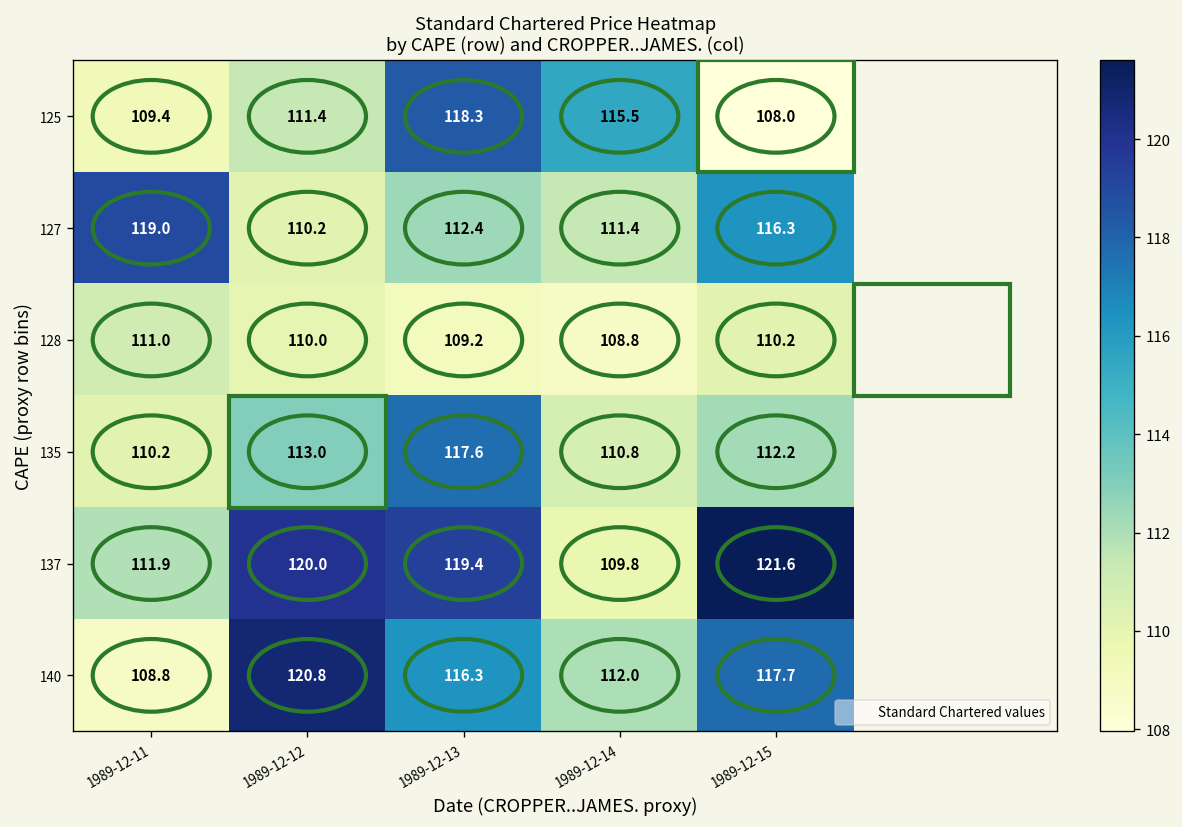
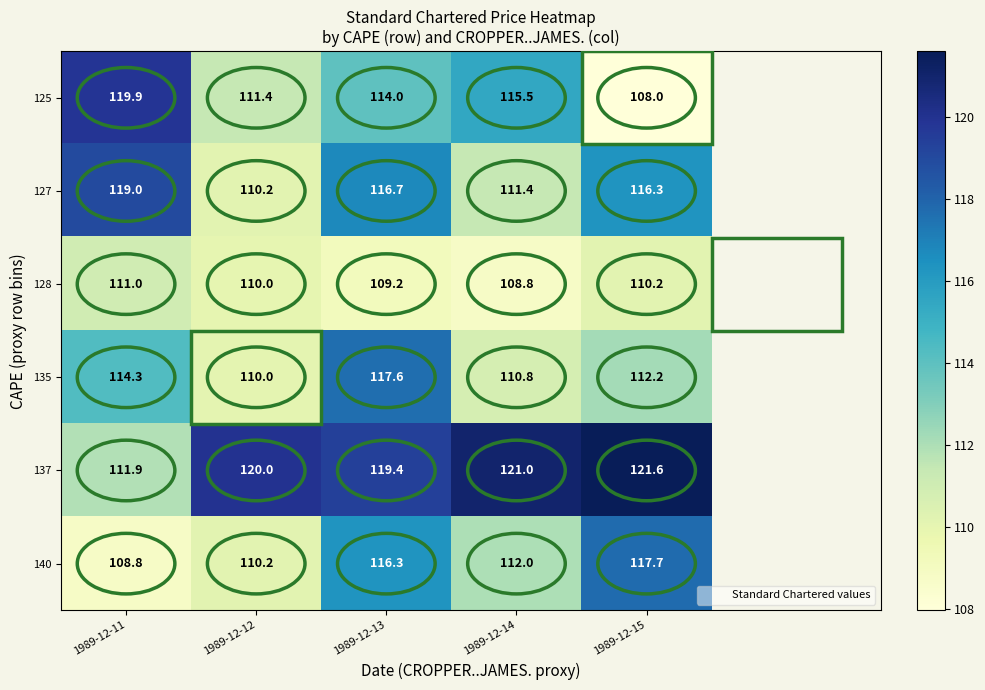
125, 1989-12-11: 109.4 -> 119.9
125, 1989-12-13: 118.3 -> 114.0
127, 1989-12-13: 112.4 -> 116.7
135, 1989-12-11: 110.2 -> 114.3
135, 1989-12-12: 113.0 -> 110.0
137, 1989-12-14: 109.8 -> 121.0
140, 1989-12-12: 120.8 -> 110.2
